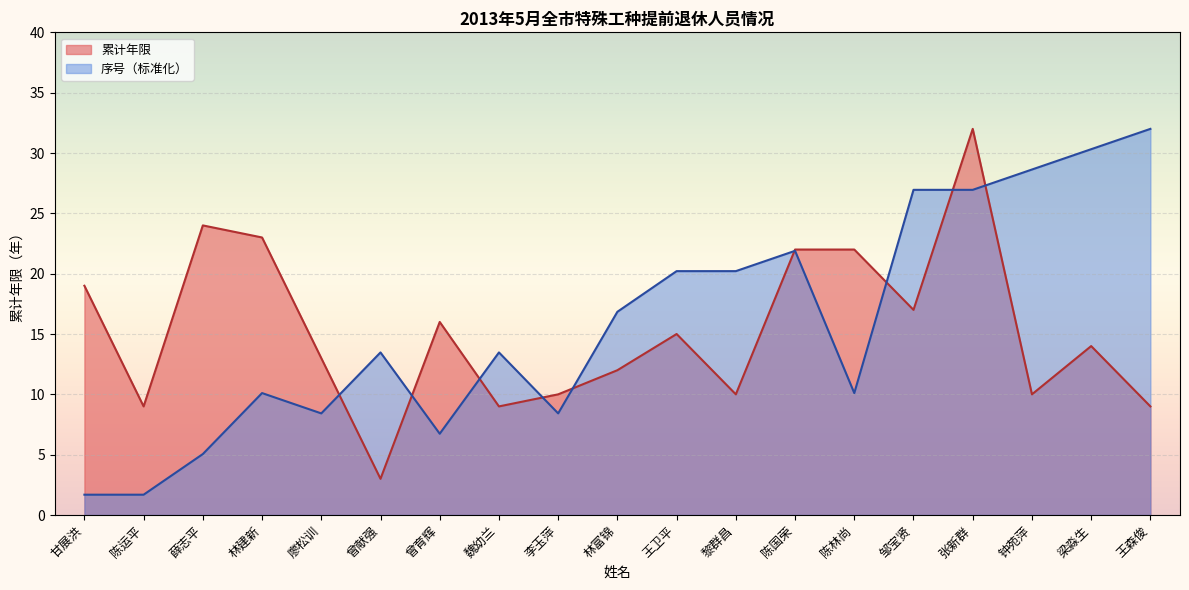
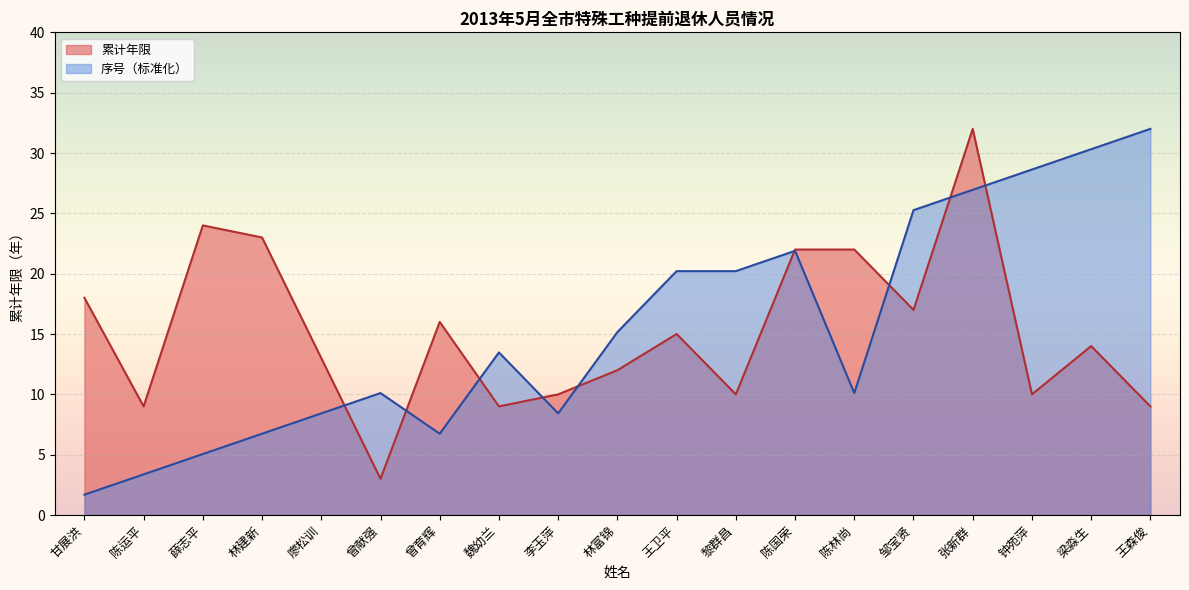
累计年限, 甘展洪: 19 -> 18
序号（标准化）, 陈运平: 1.7 -> 3.4
序号（标准化）, 林建新: 10.1 -> 6.7
序号（标准化）, 曾献强: 13.5 -> 10.1
序号（标准化）, 林富锦: 16.8 -> 15.2
序号（标准化）, 邹宝贤: 26.9 -> 25.3
